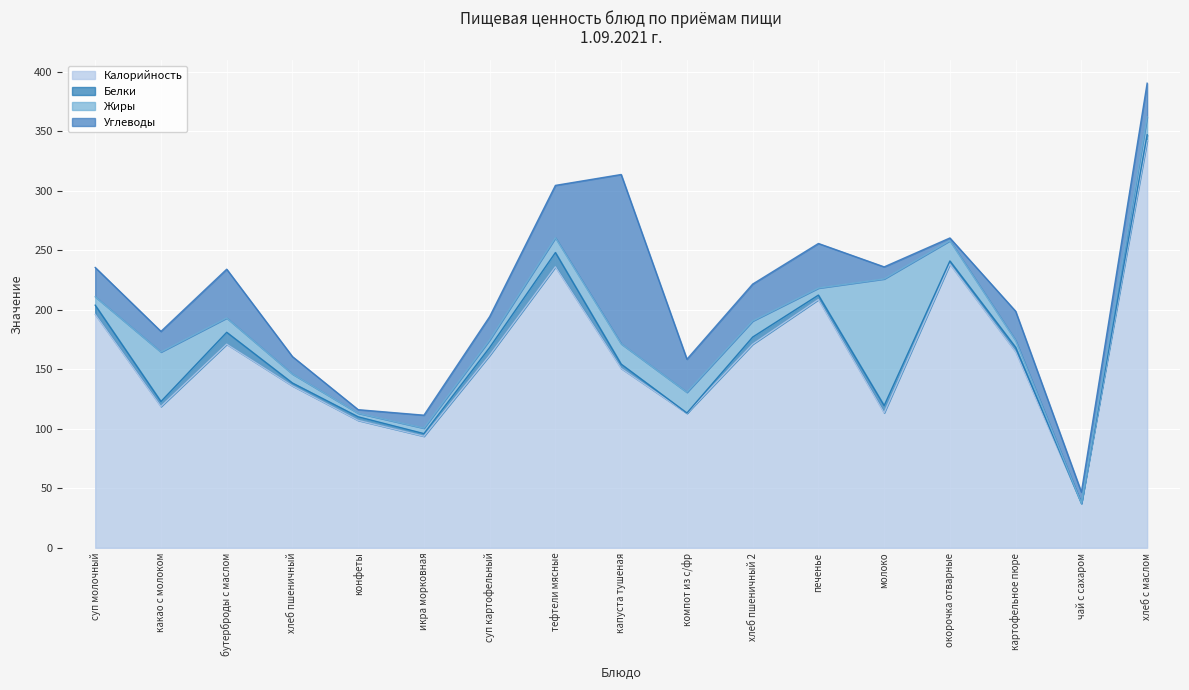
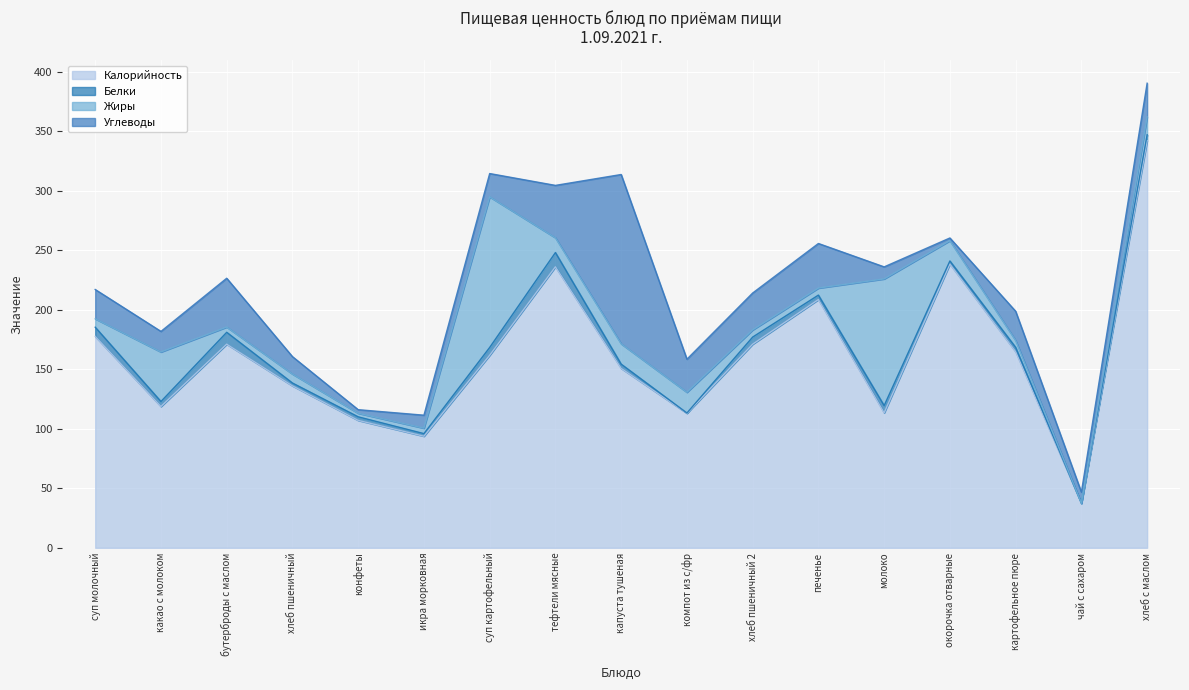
Калорийность, суп молочный: 196 -> 178
Жиры, бутерброды с маслом: 12 -> 4
Жиры, суп картофельный: 6 -> 126
Жиры, хлеб пшеничный 2: 14 -> 6
